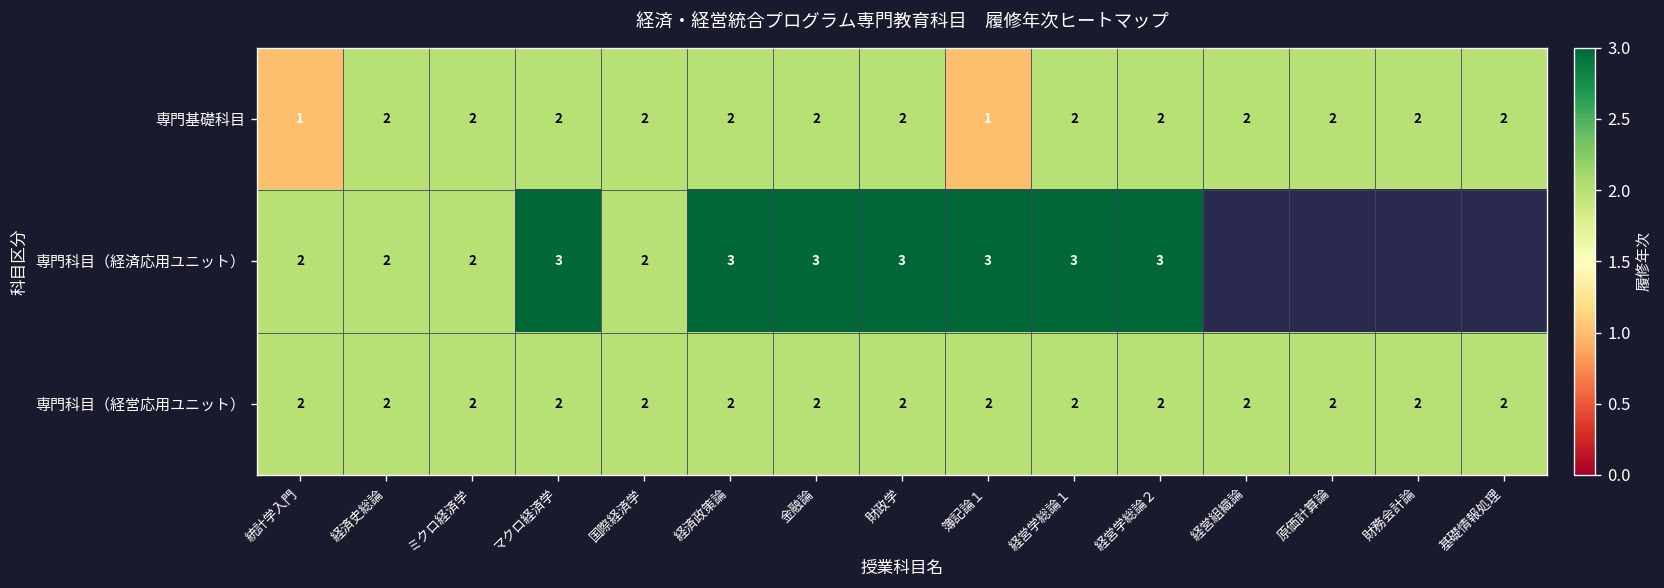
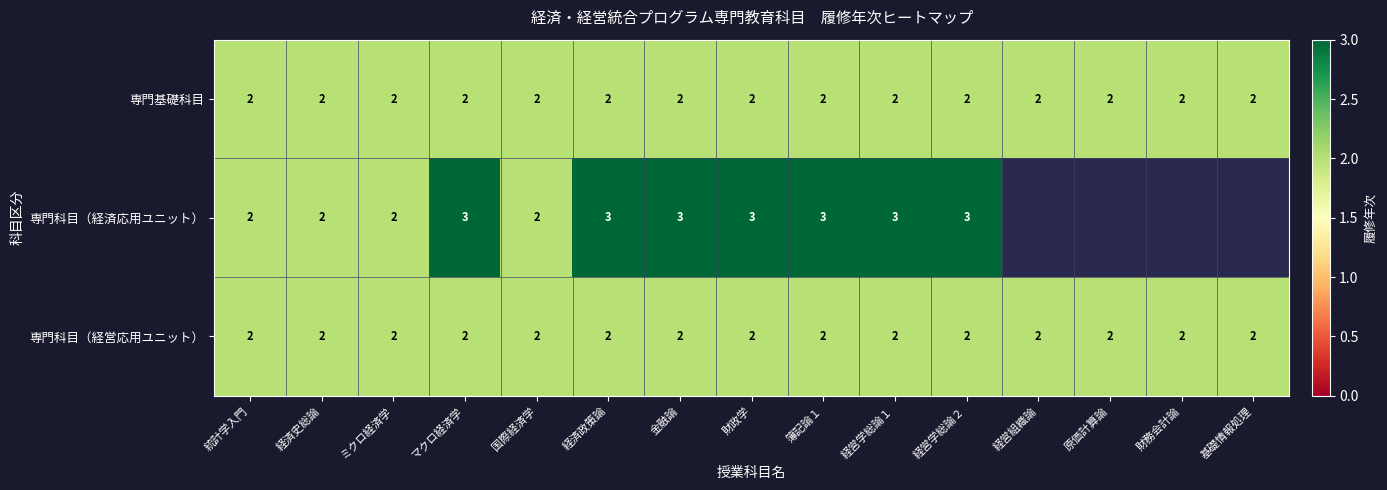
専門基礎科目, 統計学入門: 1 -> 2
専門基礎科目, 簿記論１: 1 -> 2
